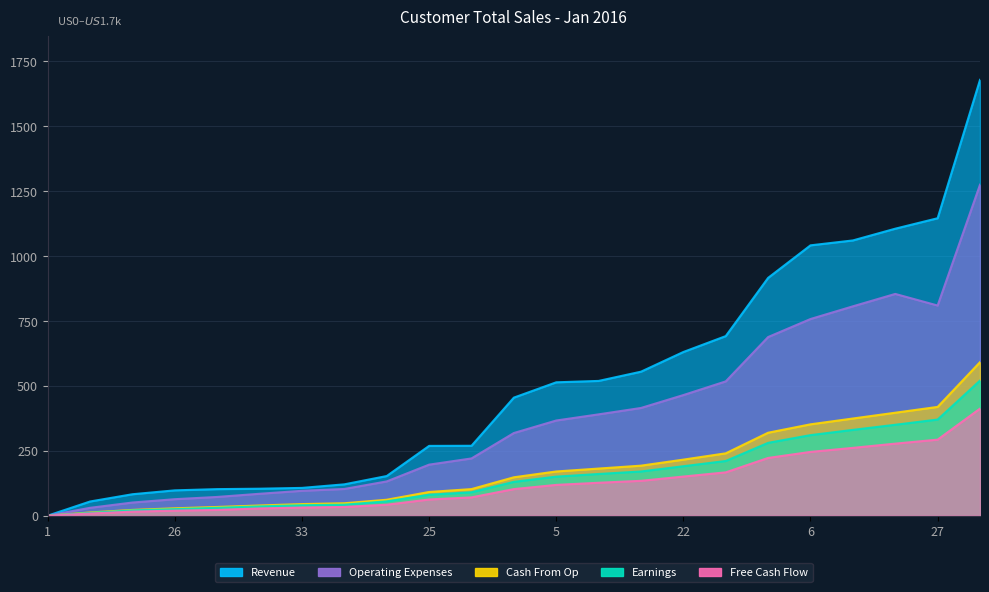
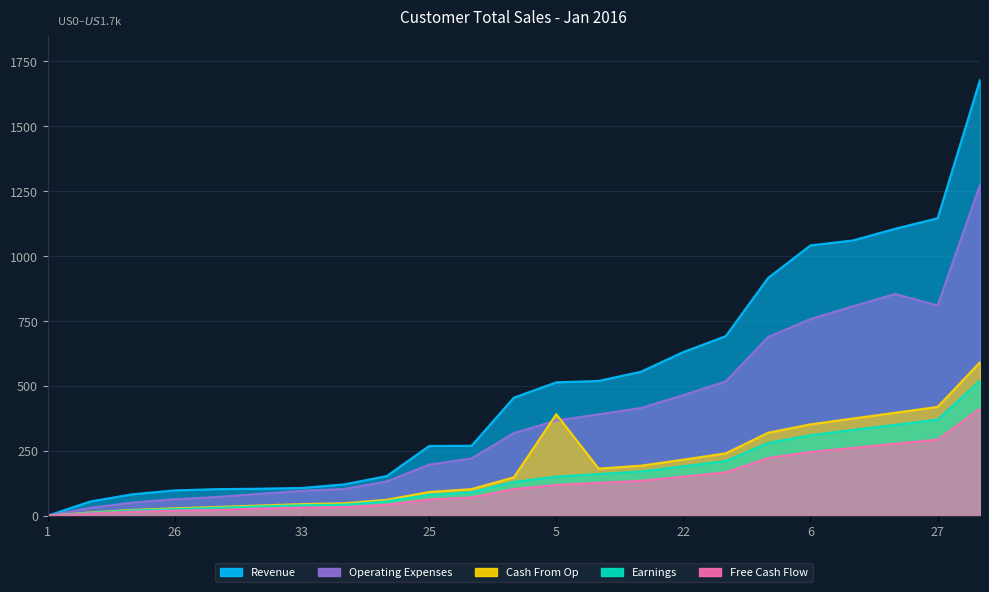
Cash From Op, 5: 170 -> 390
